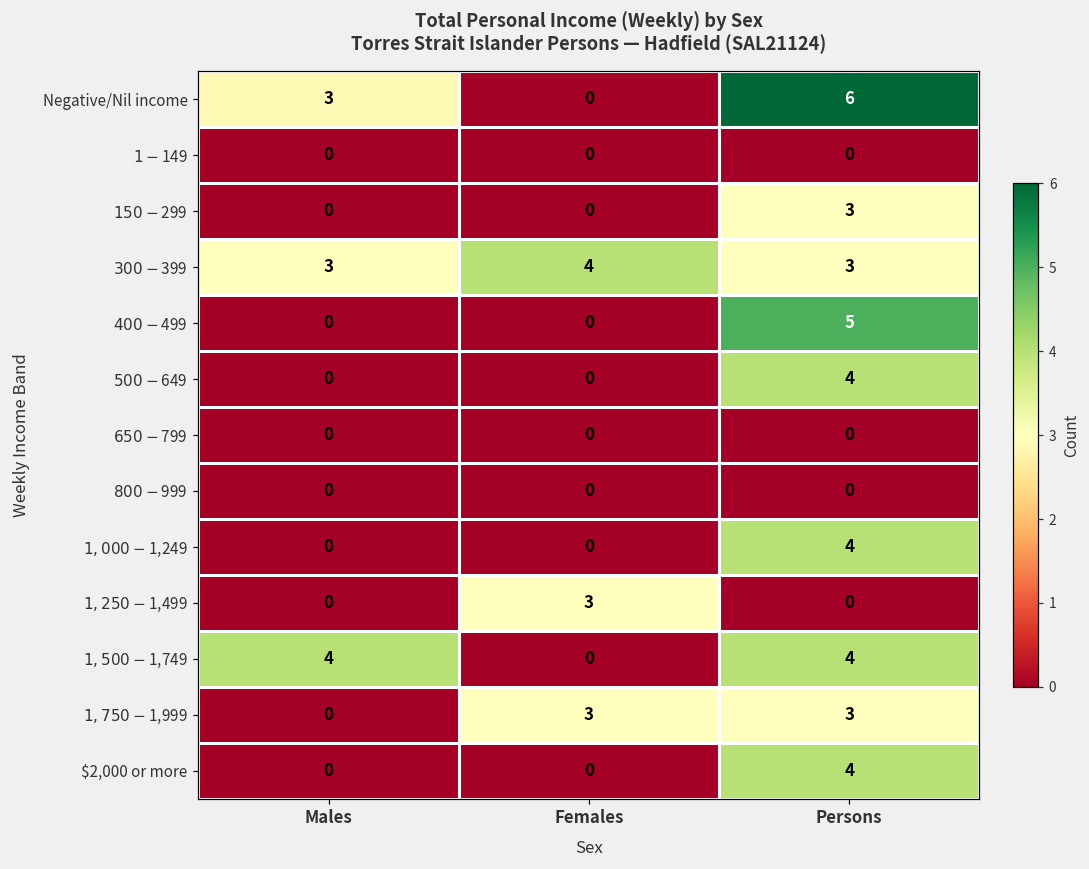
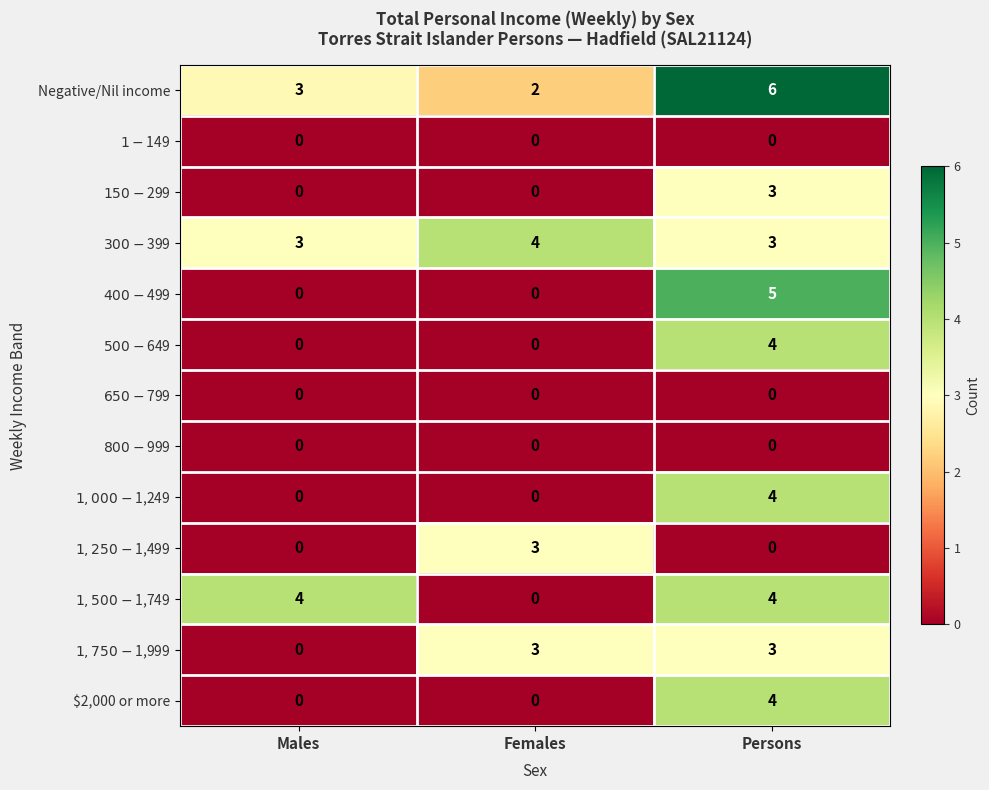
Negative/Nil income, Females: 0 -> 2
